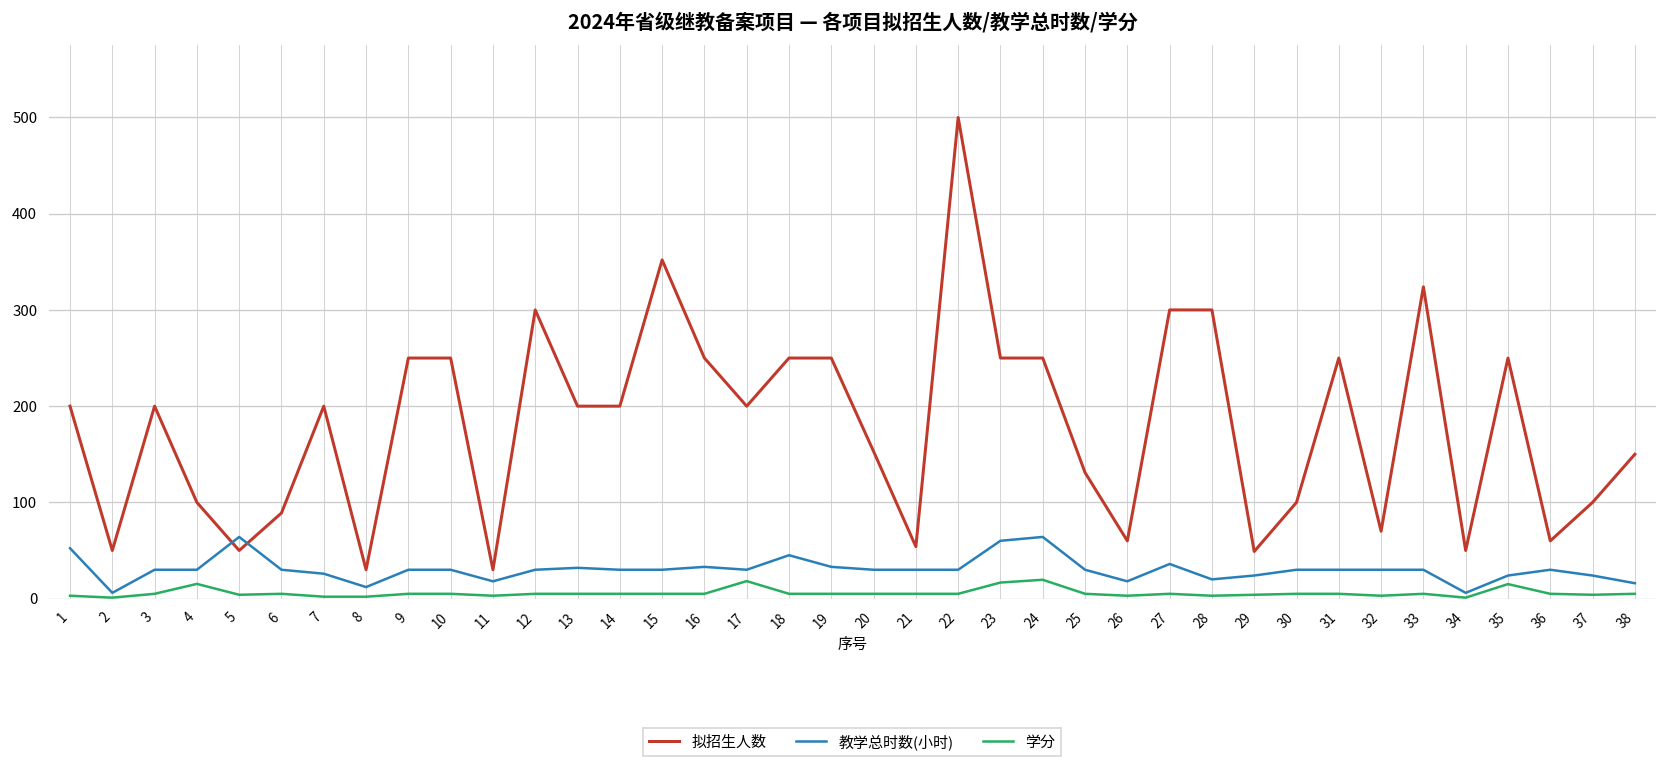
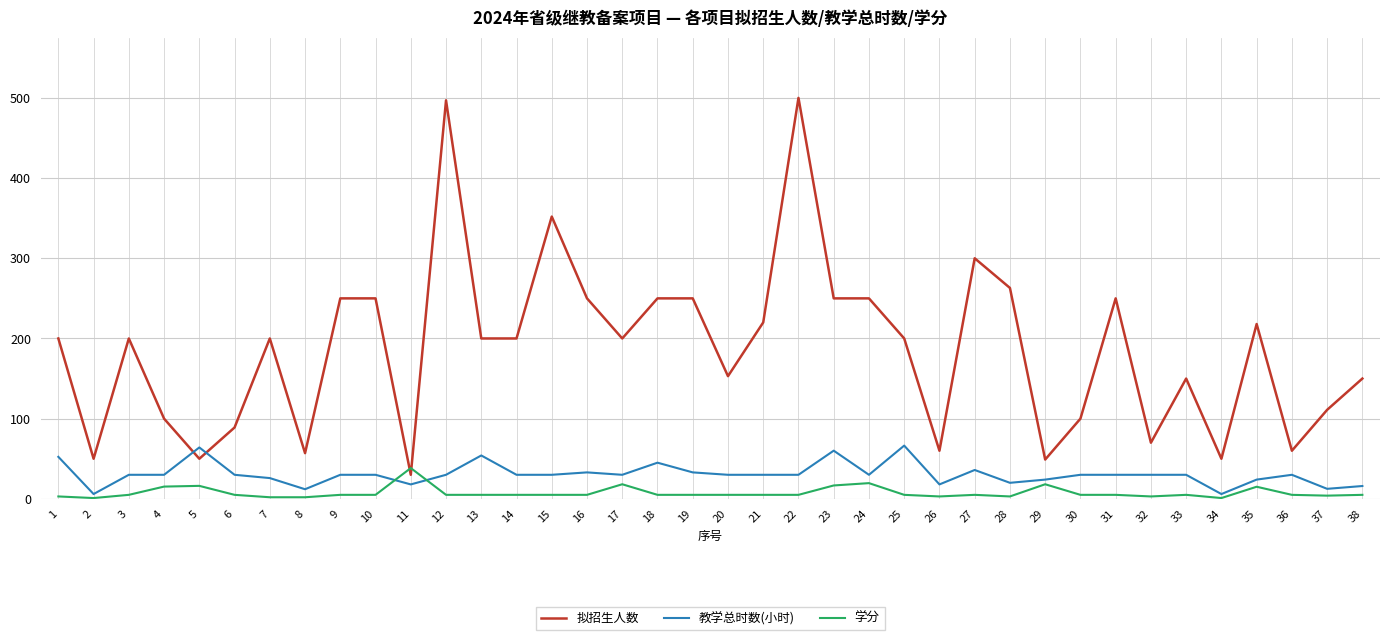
学分, 5: 0 -> 20
拟招生人数, 8: 30 -> 60
学分, 11: 0 -> 40
拟招生人数, 12: 300 -> 500
教学总时数(小时), 13: 30 -> 50
拟招生人数, 21: 50 -> 220
教学总时数(小时), 24: 60 -> 30
拟招生人数, 25: 130 -> 200
教学总时数(小时), 25: 30 -> 70
拟招生人数, 28: 300 -> 260
学分, 29: 0 -> 20
拟招生人数, 33: 320 -> 150
拟招生人数, 35: 250 -> 220
拟招生人数, 37: 100 -> 110
教学总时数(小时), 37: 20 -> 10
